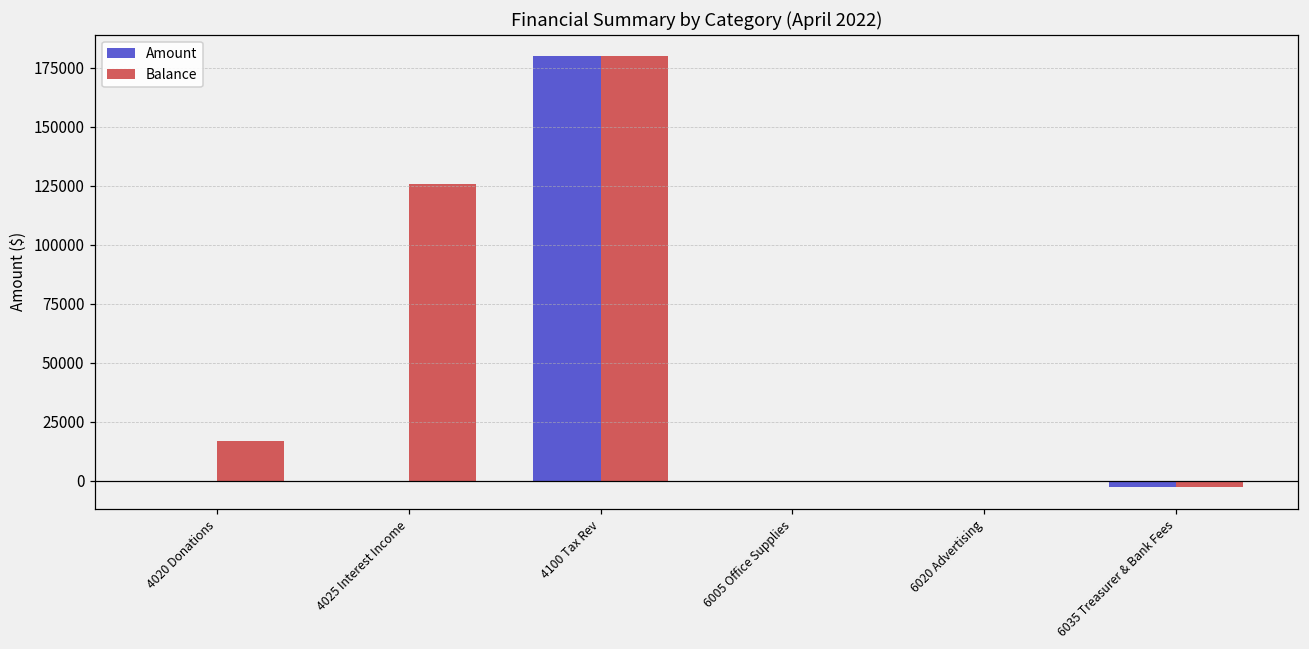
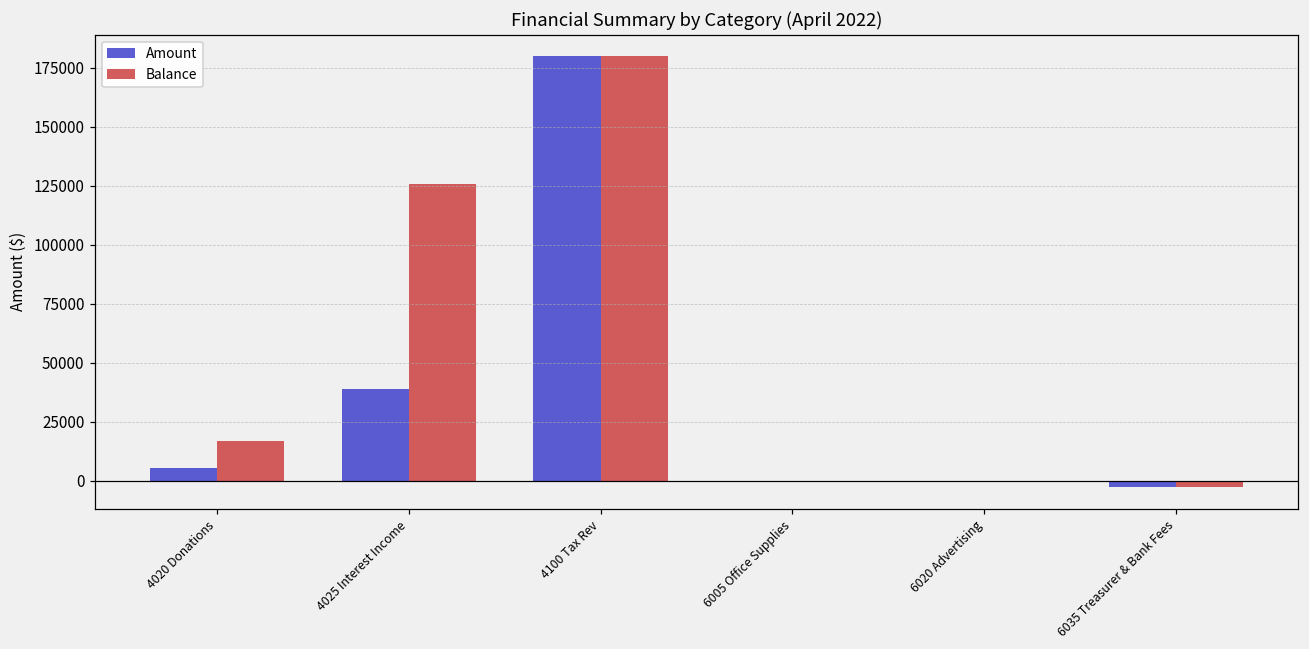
Amount, 4020 Donations: 0 -> 5000
Amount, 4025 Interest Income: 0 -> 39000
